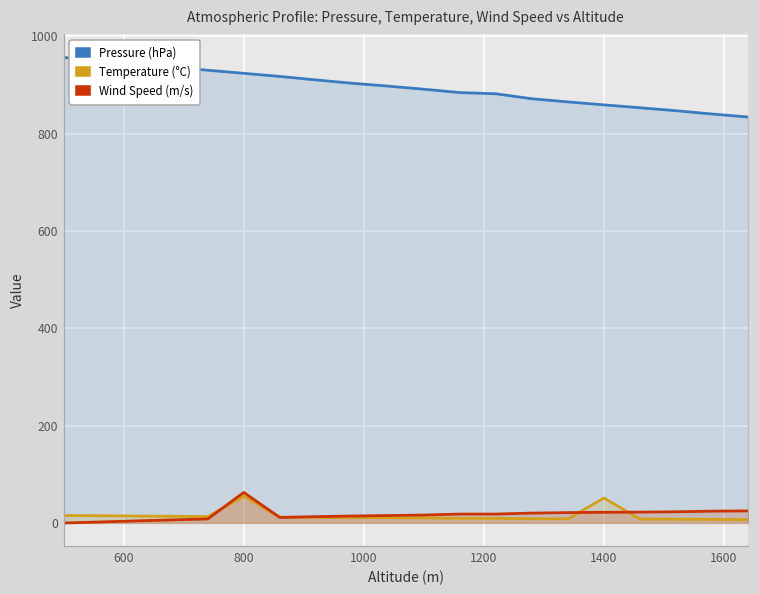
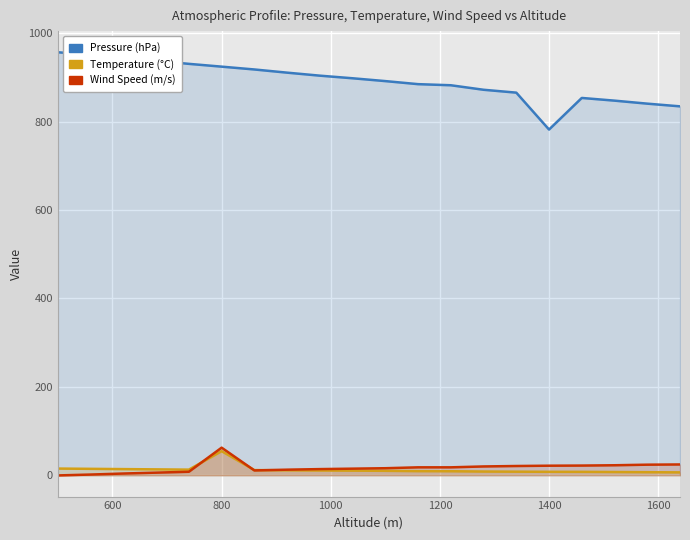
Pressure (hPa), 1400: 860 -> 780
Temperature (°C), 1400: 50 -> 10
